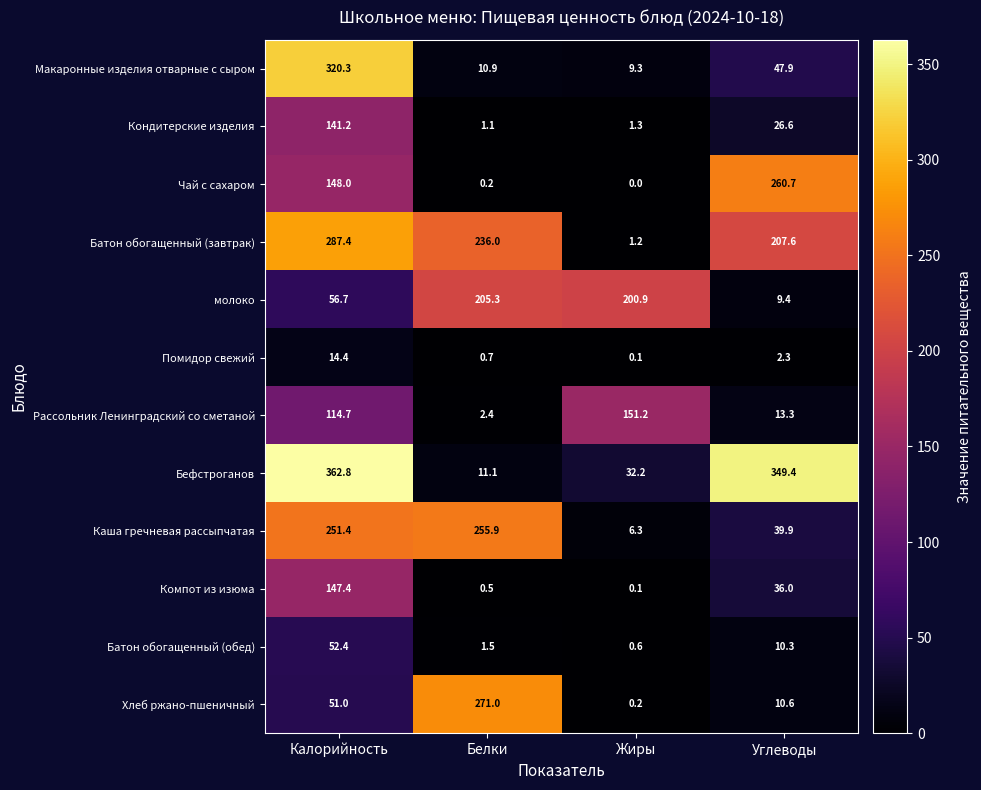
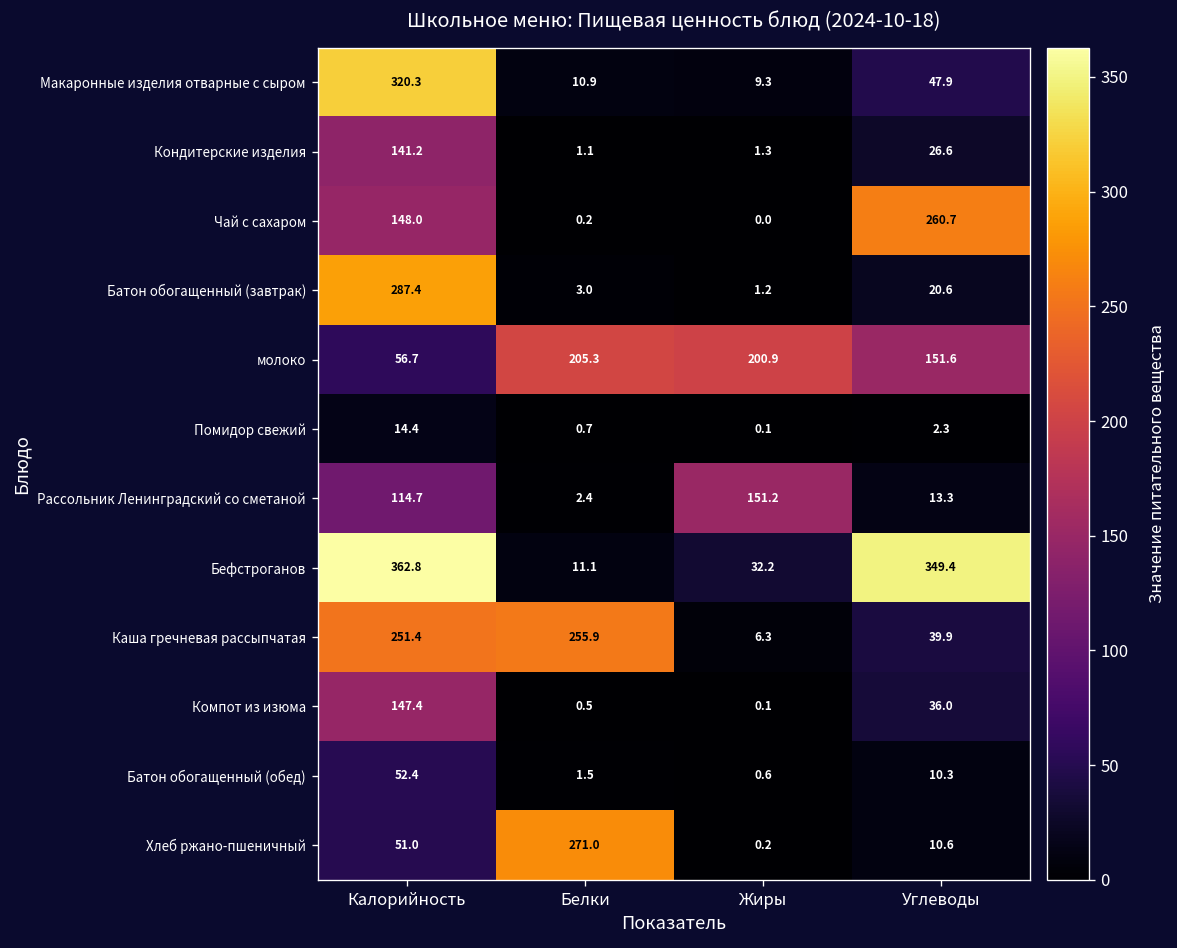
Батон обогащенный (завтрак), Белки: 236.0 -> 3.0
Батон обогащенный (завтрак), Углеводы: 207.6 -> 20.6
молоко, Углеводы: 9.4 -> 151.6
